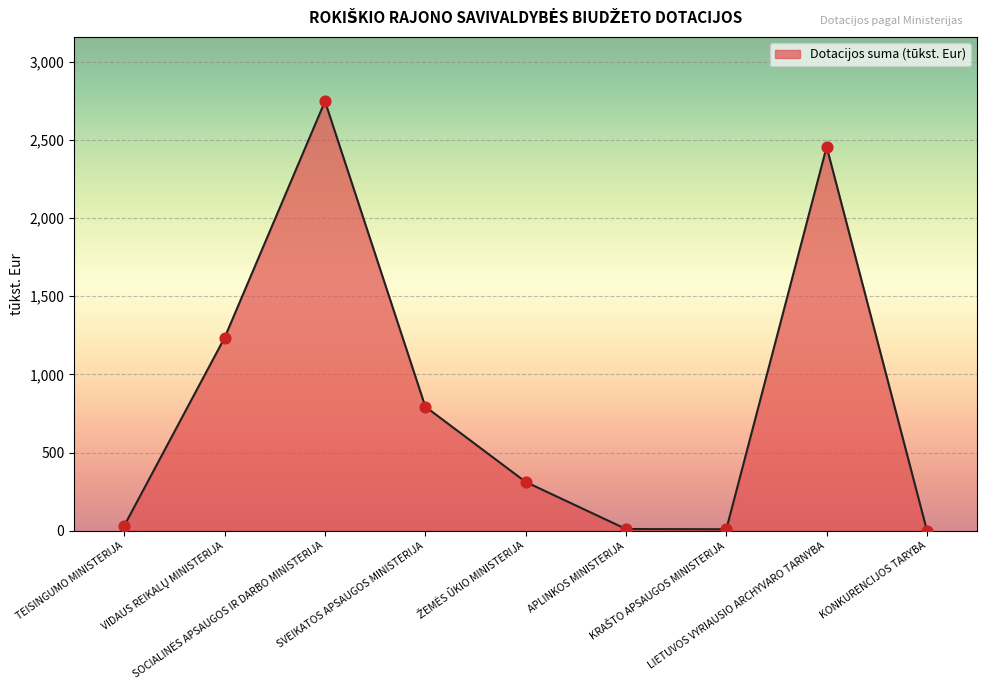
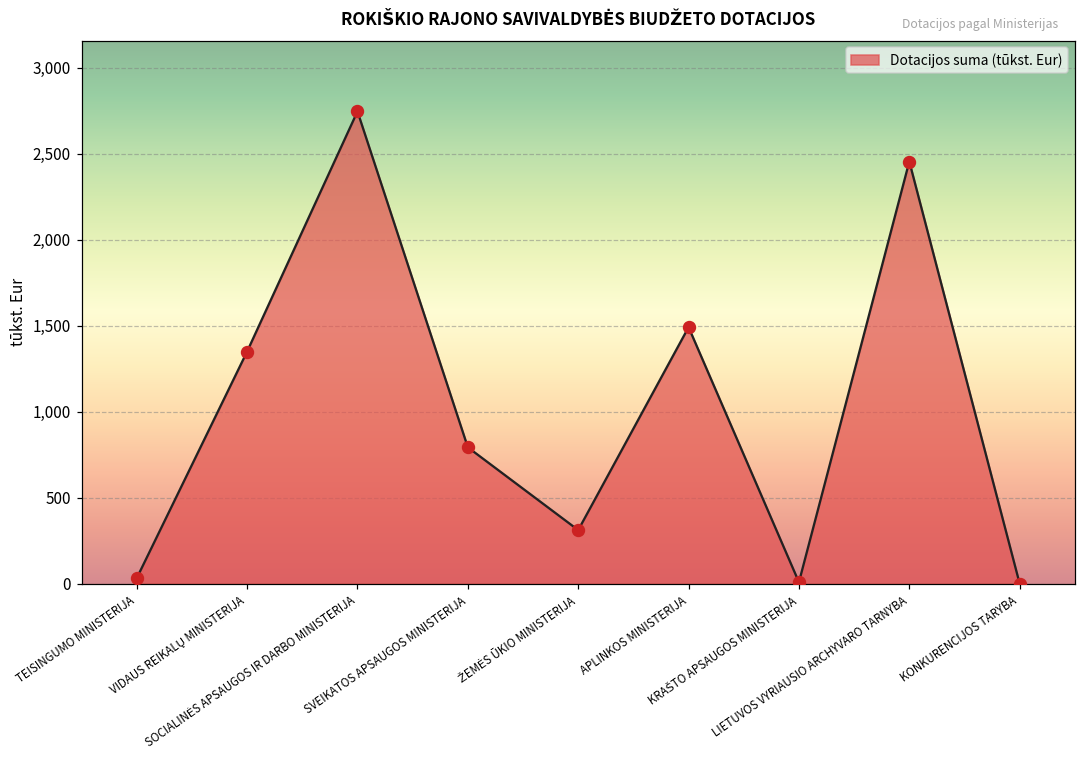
VIDAUS REIKALŲ MINISTERIJA: 1,230 -> 1,350
APLINKOS MINISTERIJA: 10 -> 1,490
